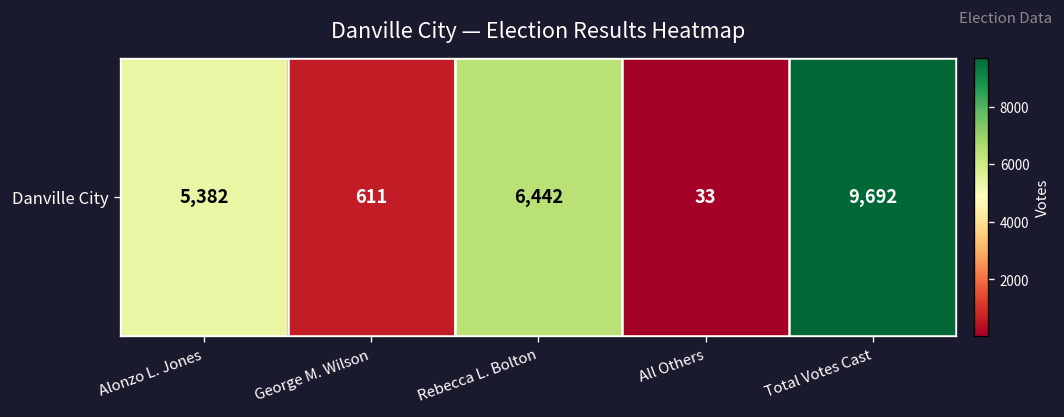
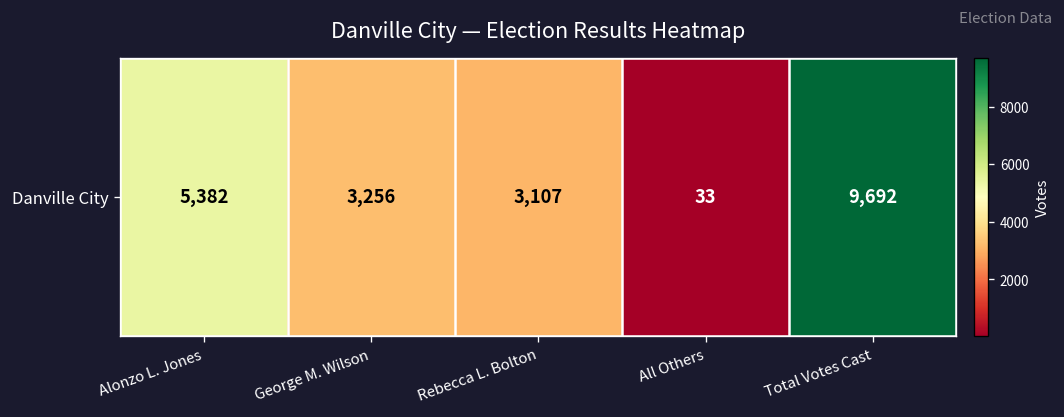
Danville City, George M. Wilson: 611 -> 3,256
Danville City, Rebecca L. Bolton: 6,442 -> 3,107
